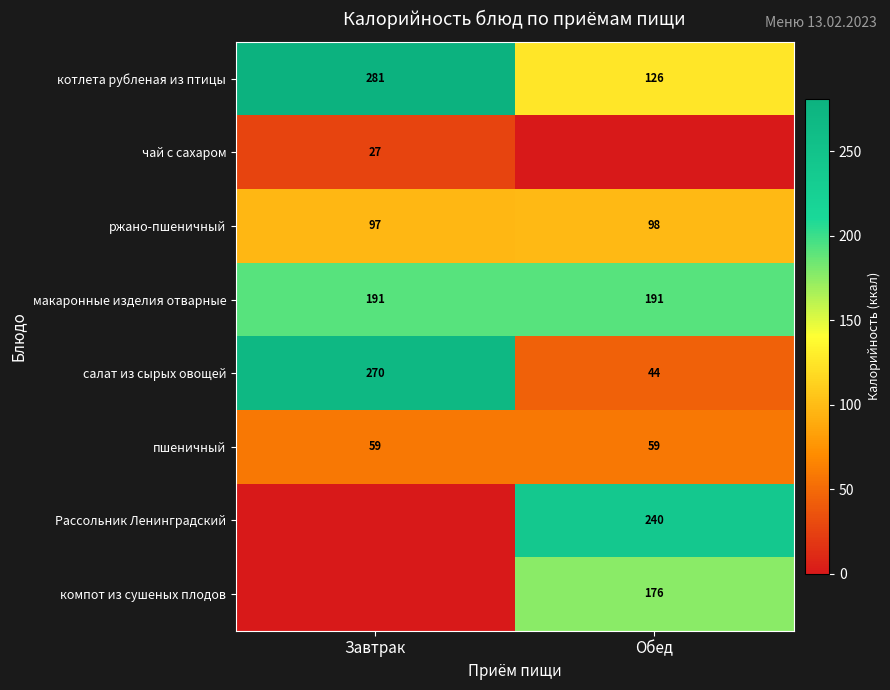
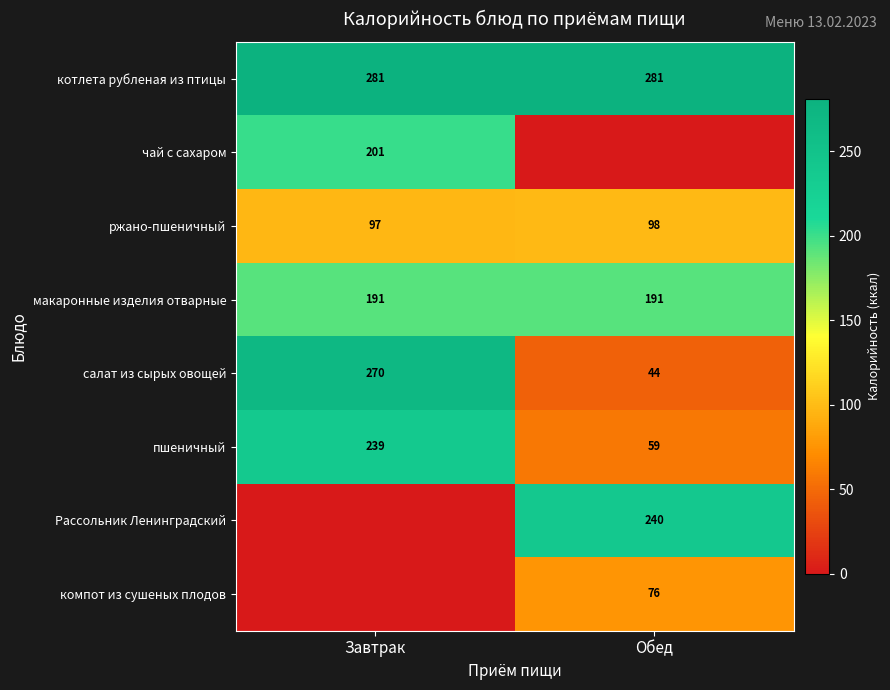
котлета рубленая из птицы, Обед: 126 -> 281
чай с сахаром, Завтрак: 27 -> 201
пшеничный, Завтрак: 59 -> 239
компот из сушеных плодов, Обед: 176 -> 76
